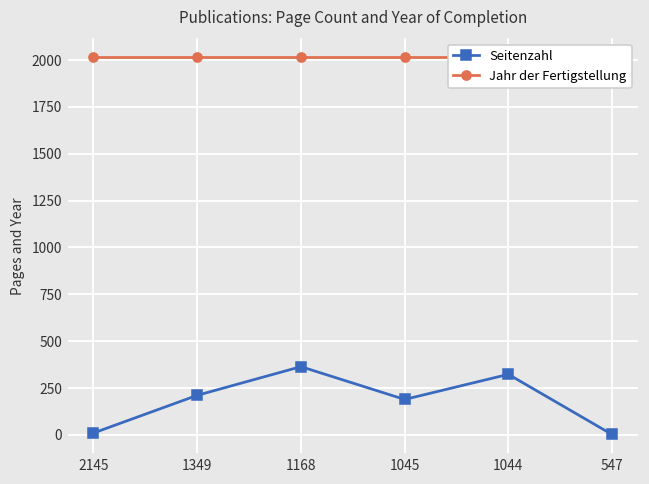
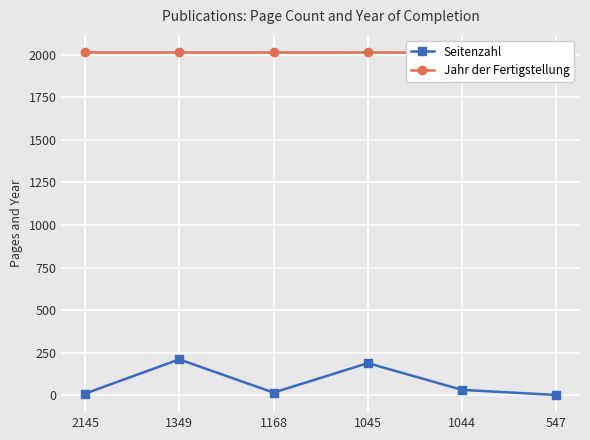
Seitenzahl, 1168: 360 -> 20
Seitenzahl, 1044: 320 -> 30
